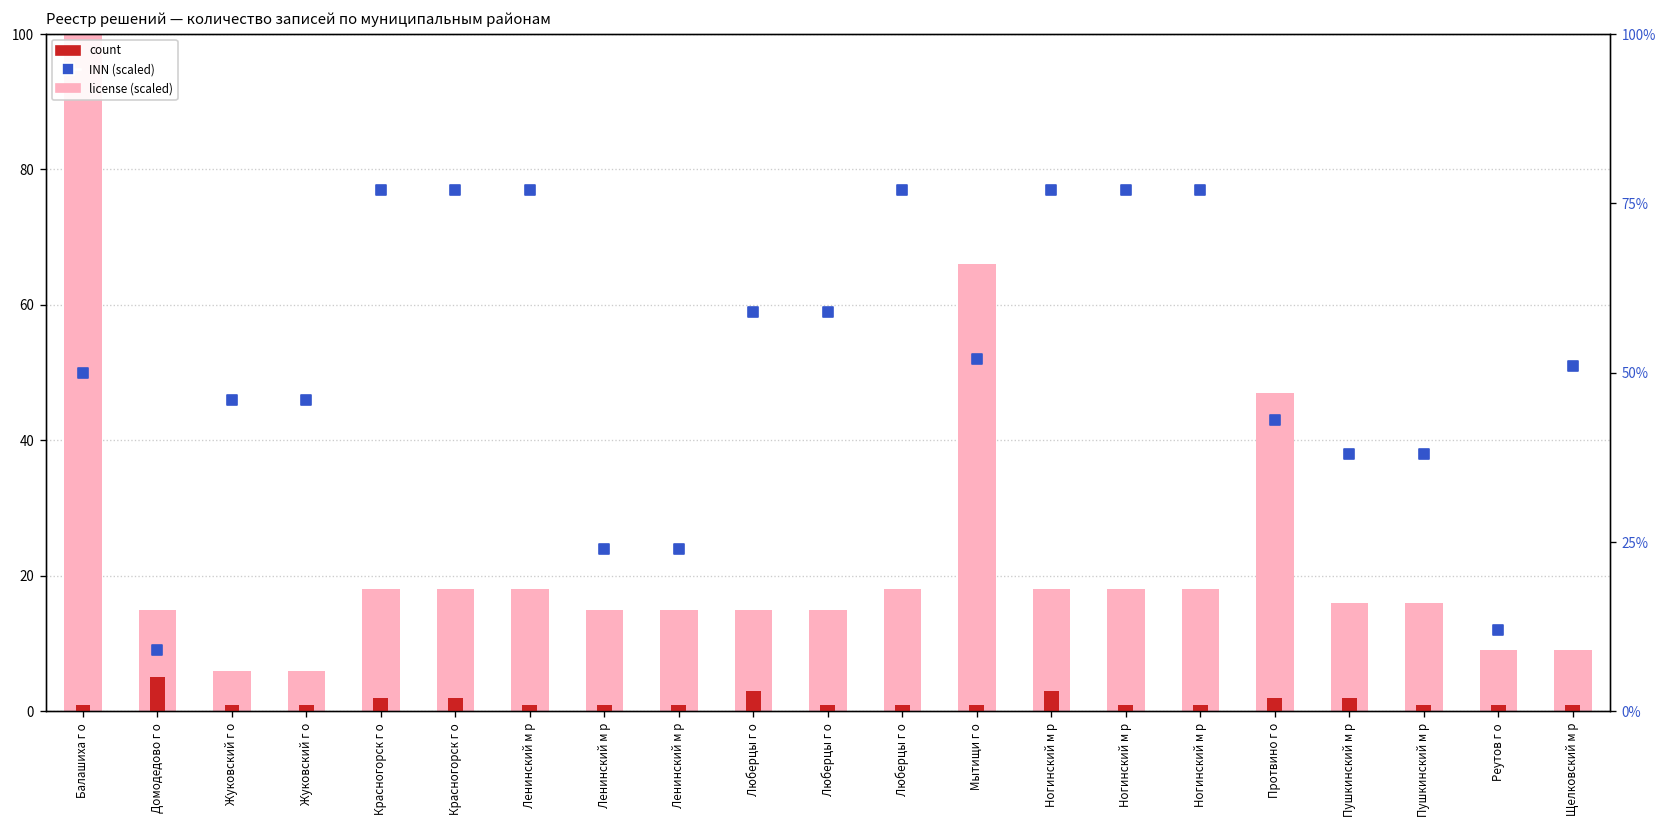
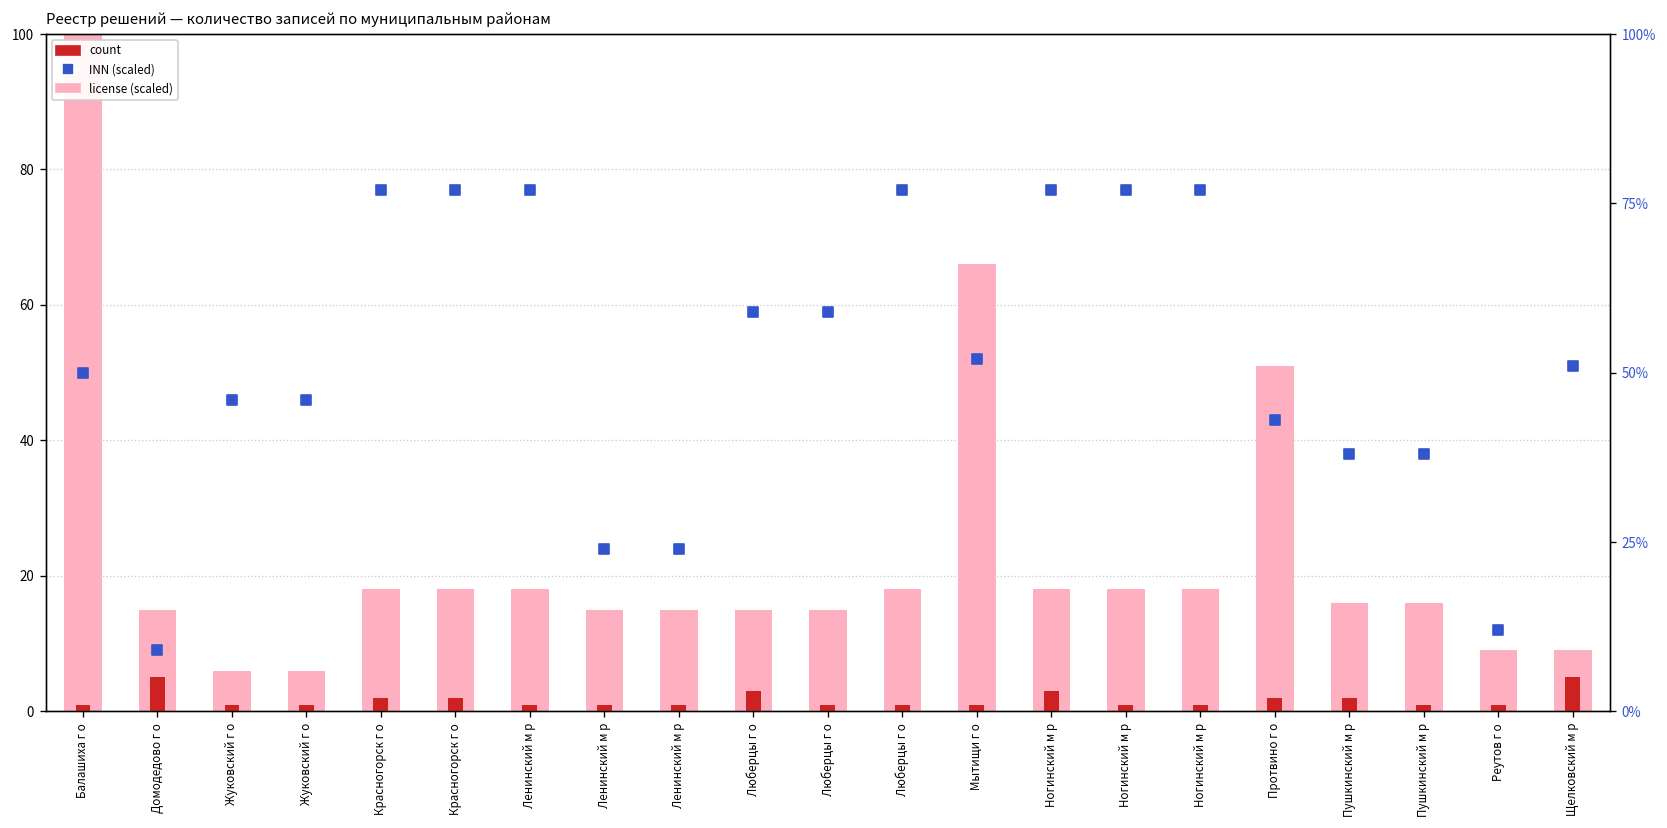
license (scaled), Протвино г о: 47 -> 51
count, Щелковский м р: 1 -> 5
